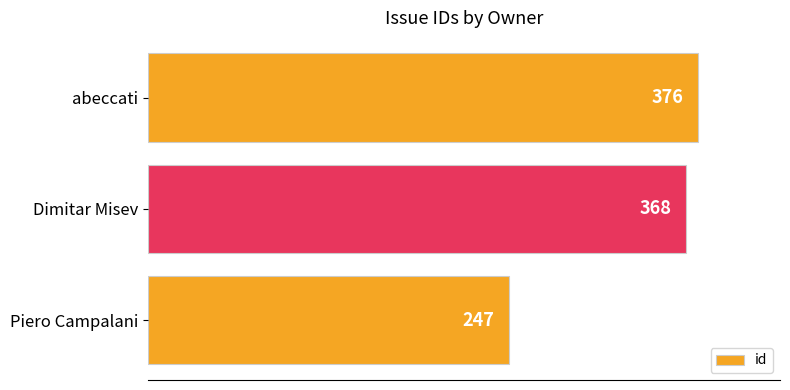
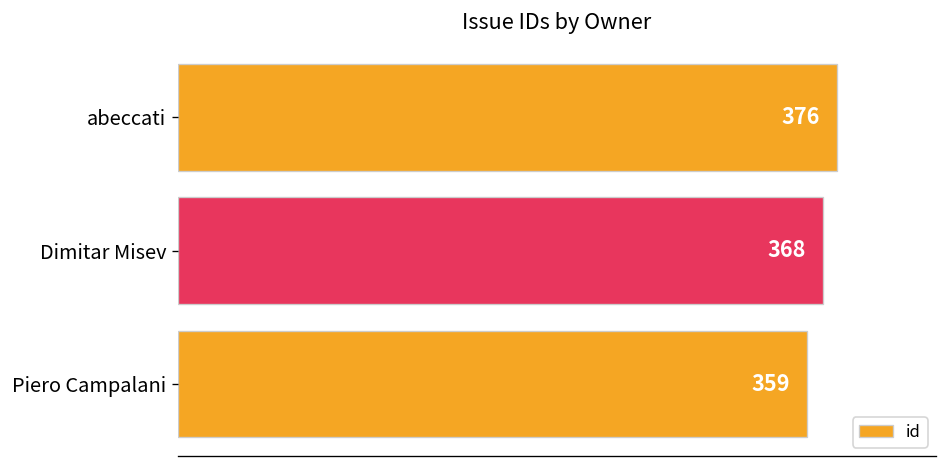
Piero Campalani: 247 -> 359
